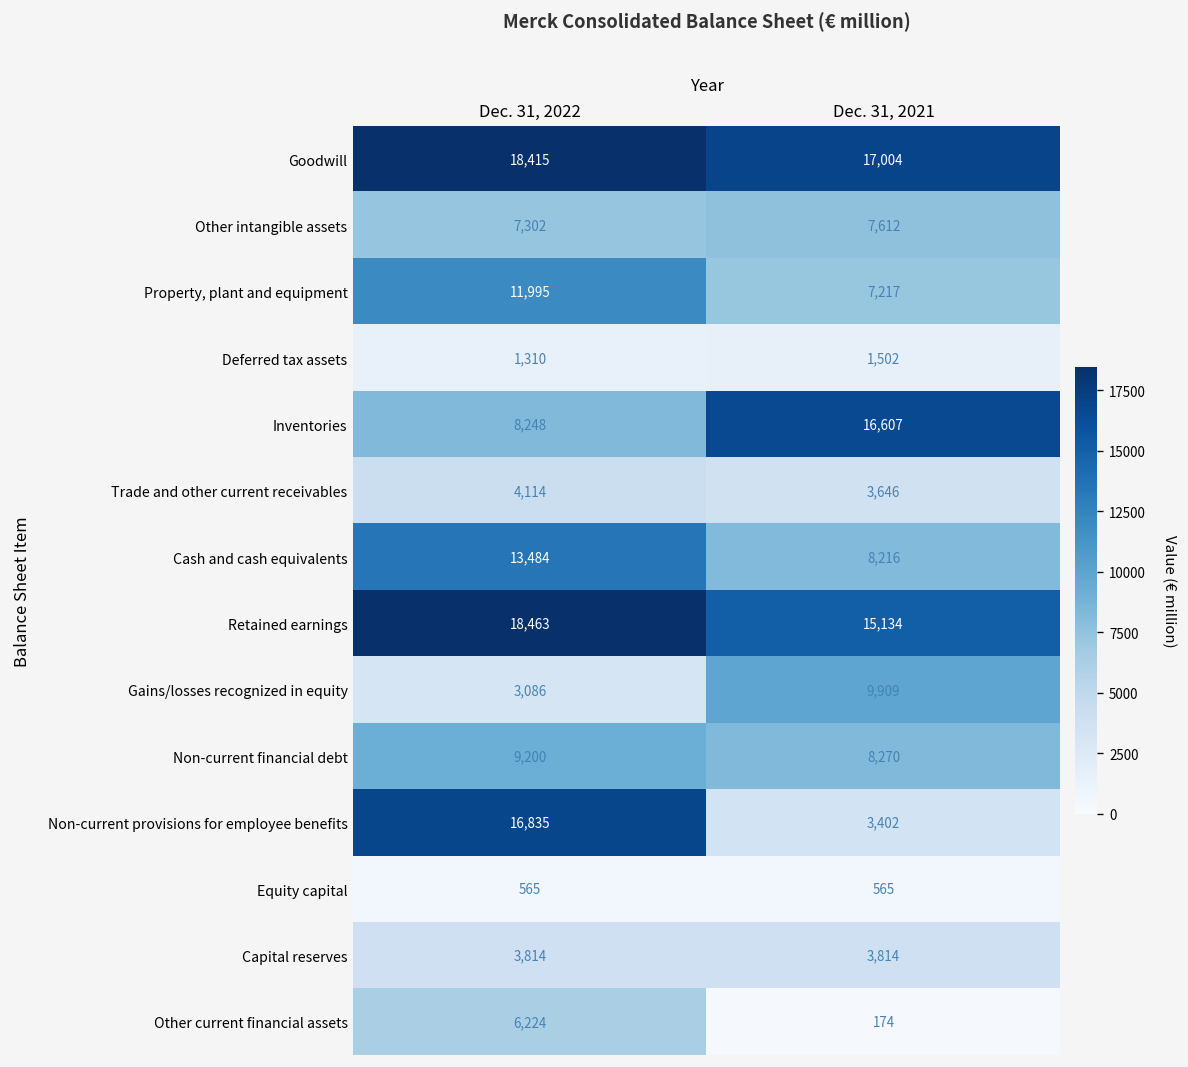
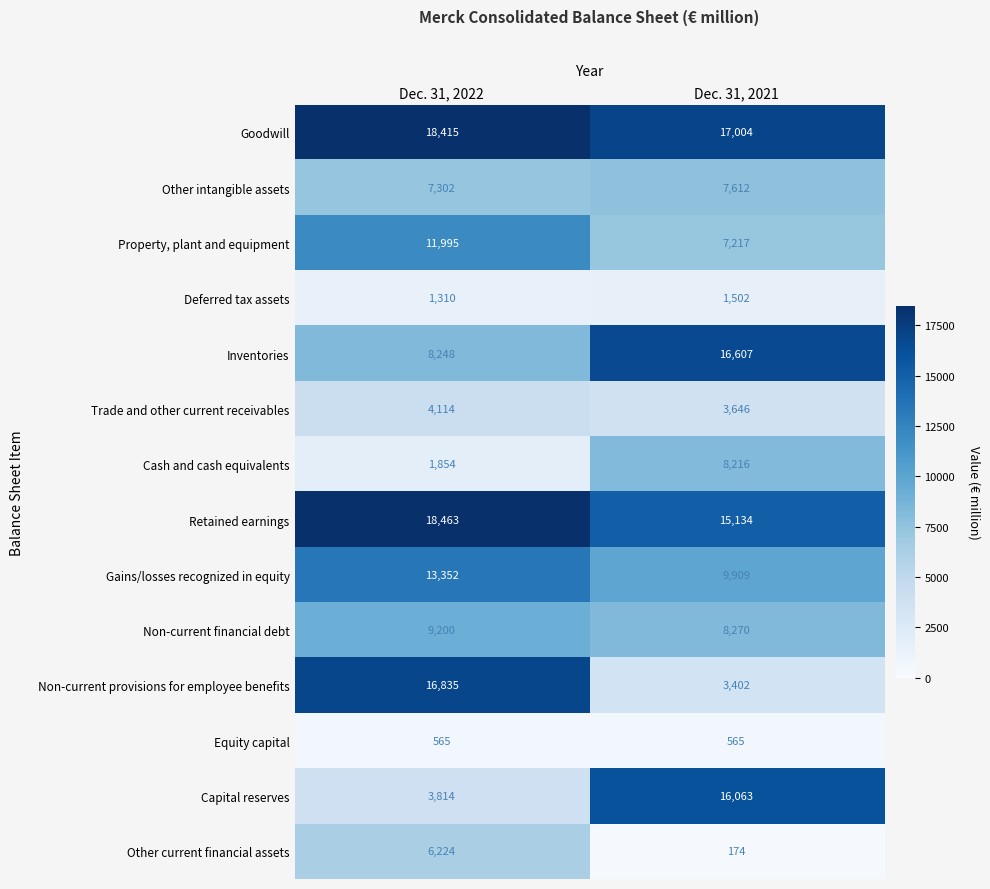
Cash and cash equivalents, Dec. 31, 2022: 13,484 -> 1,854
Gains/losses recognized in equity, Dec. 31, 2022: 3,086 -> 13,352
Capital reserves, Dec. 31, 2021: 3,814 -> 16,063
